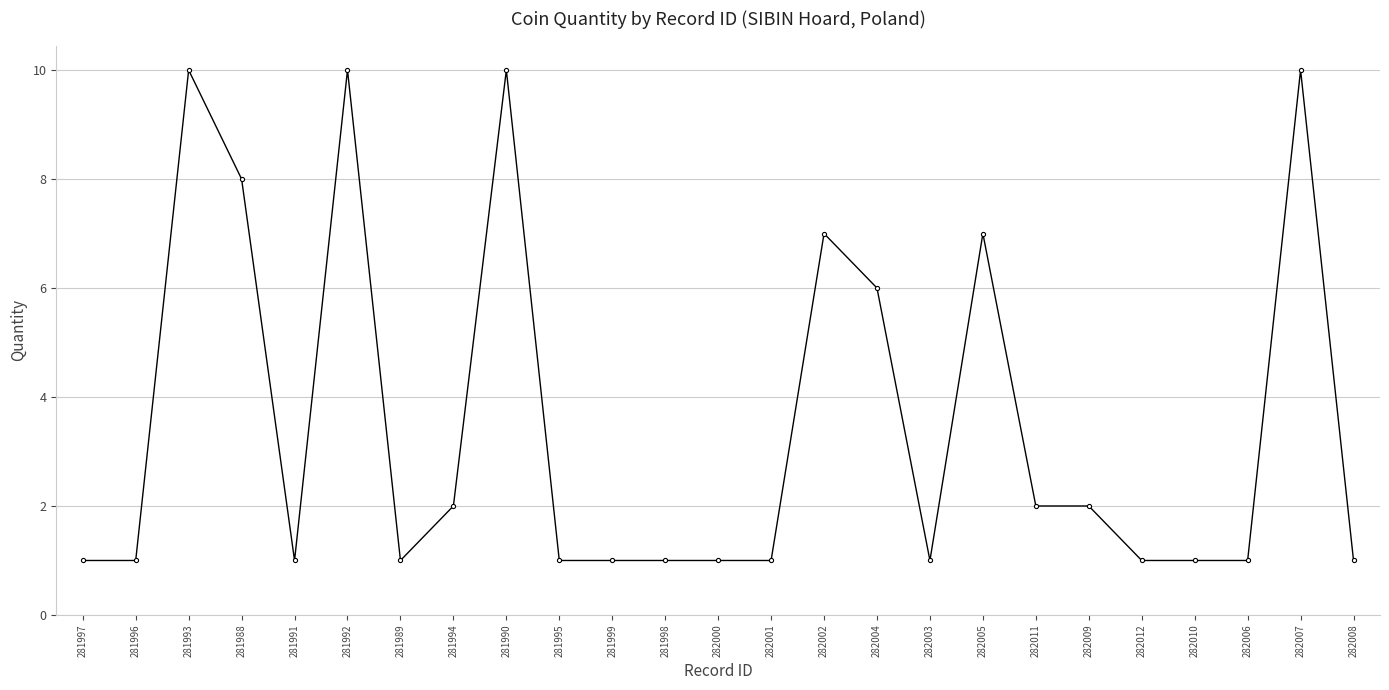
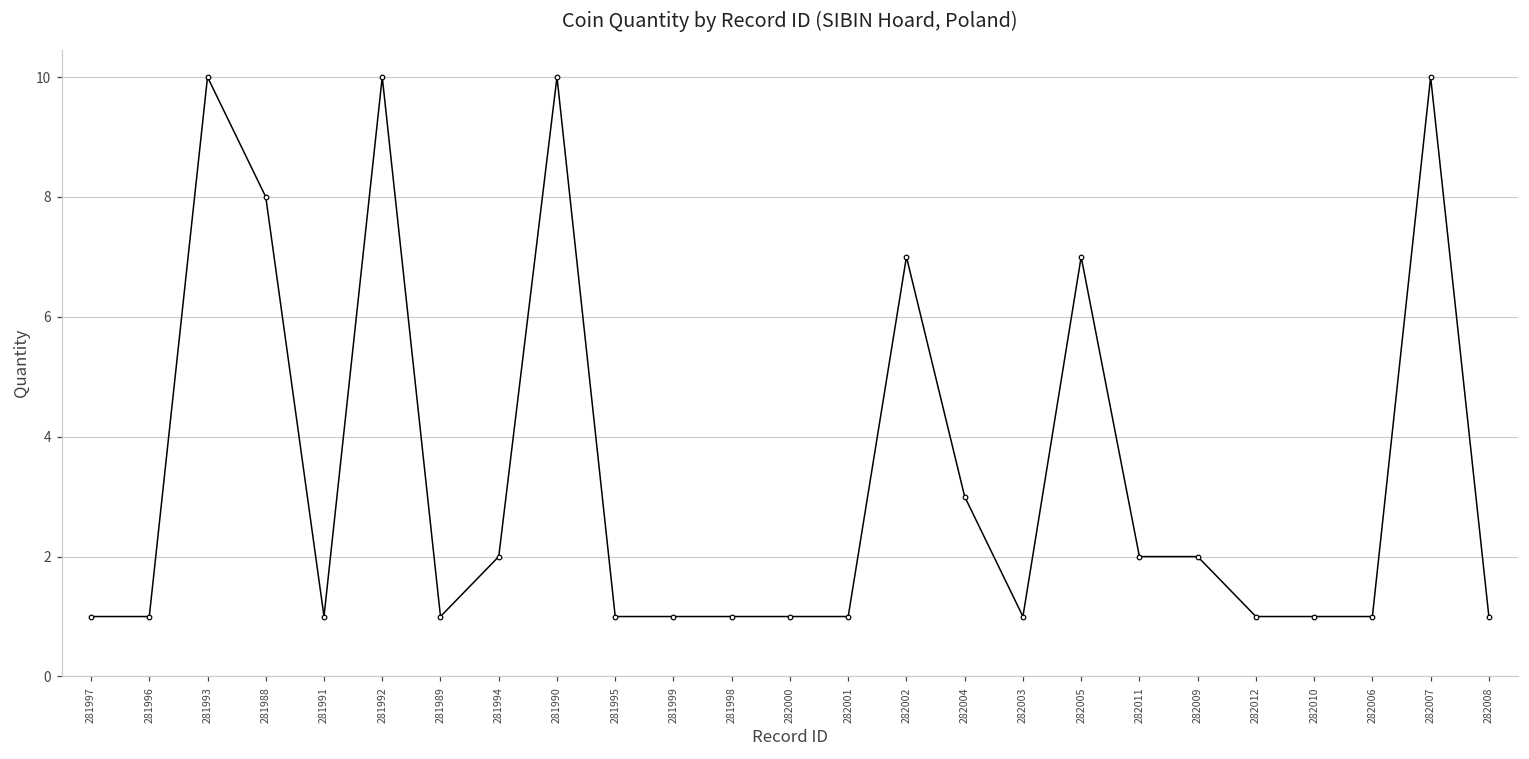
282004: 6 -> 3
